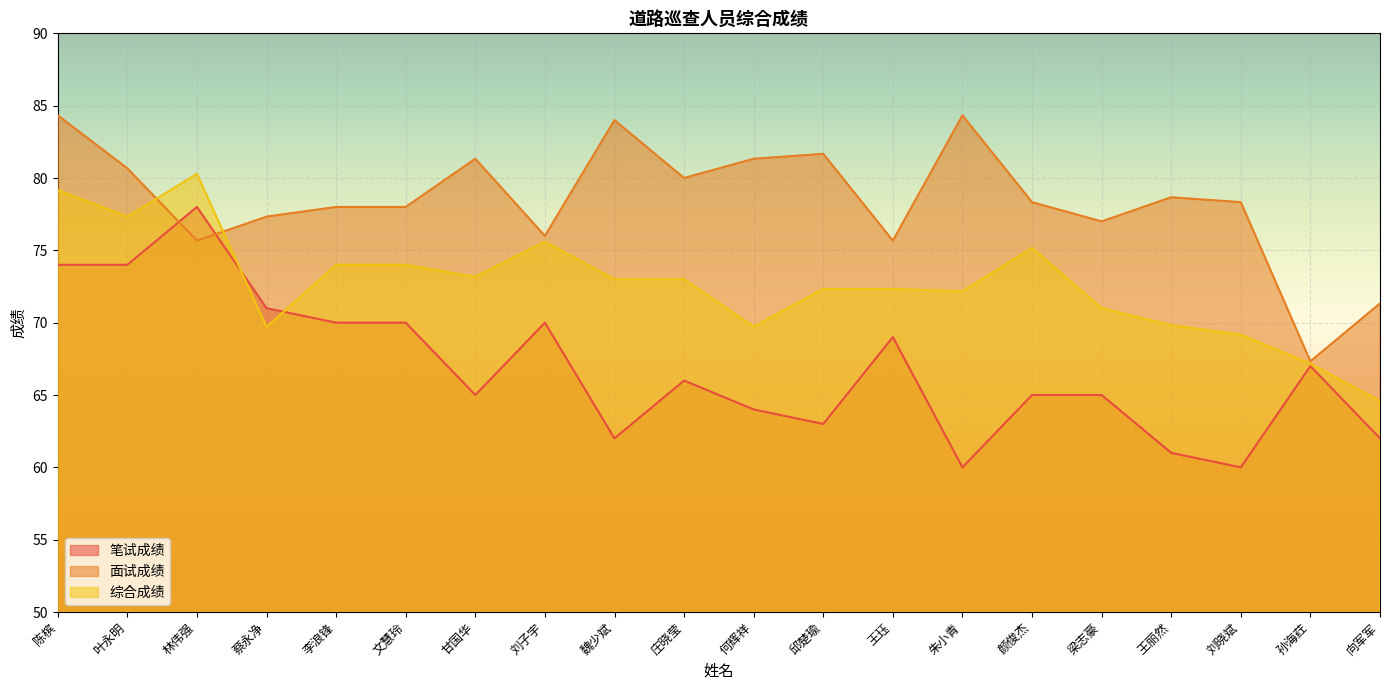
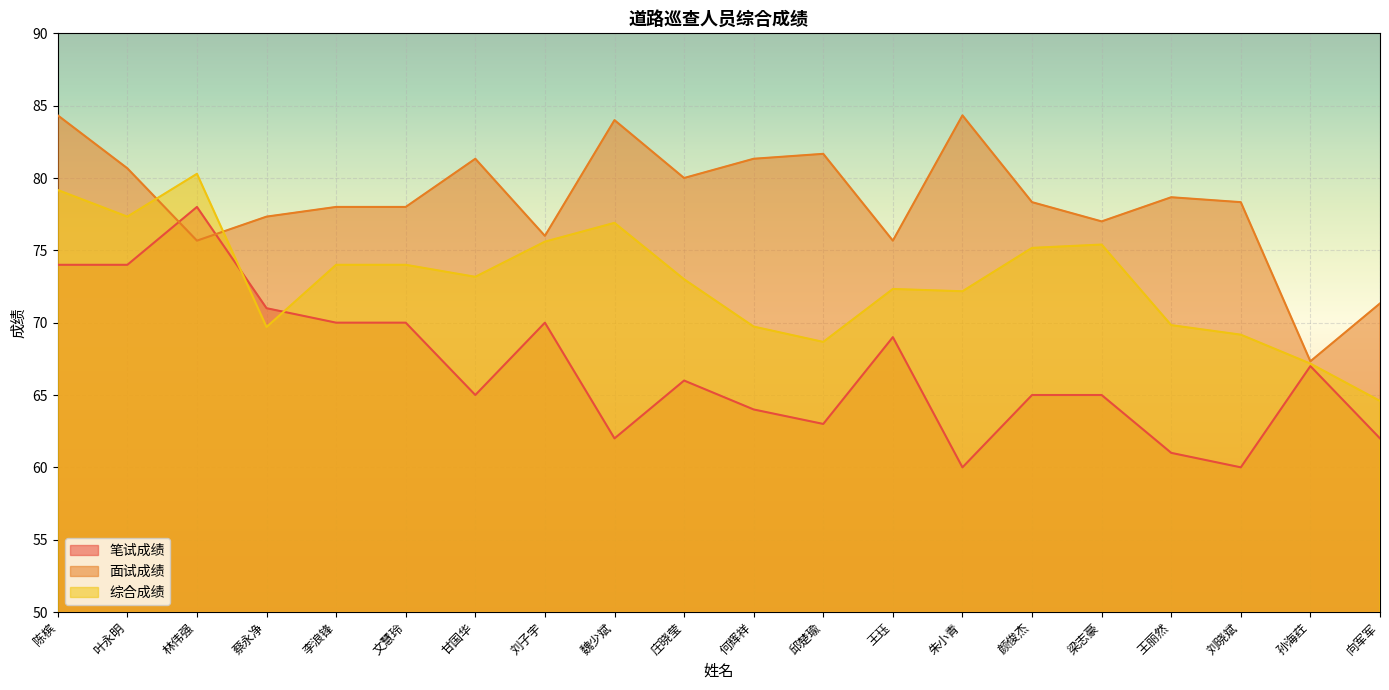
综合成绩, 魏少斌: 73.0 -> 76.9
综合成绩, 邱楚瑜: 72.3 -> 68.7
综合成绩, 梁志豪: 71.0 -> 75.4
